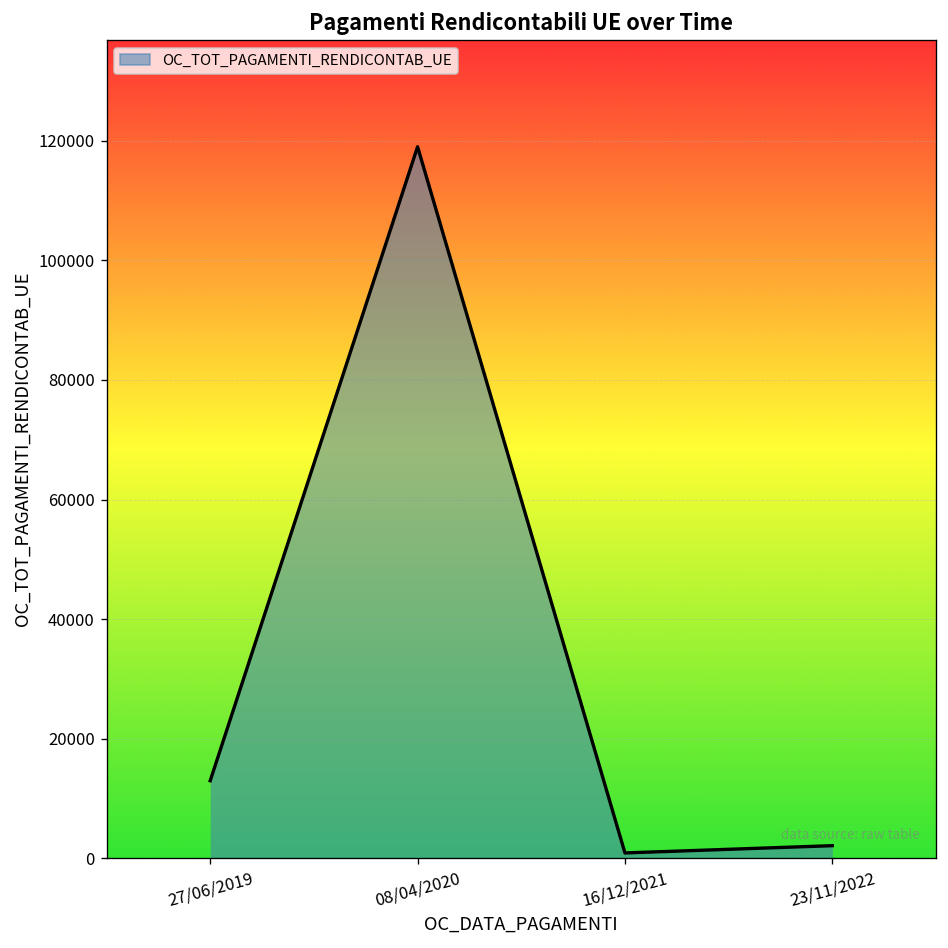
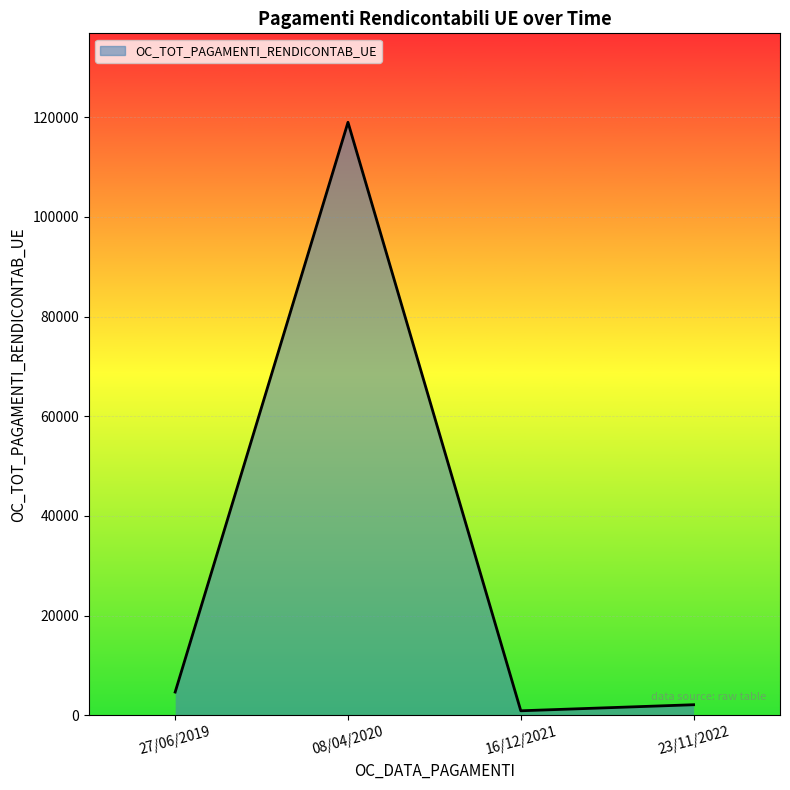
27/06/2019: 13000 -> 5000
